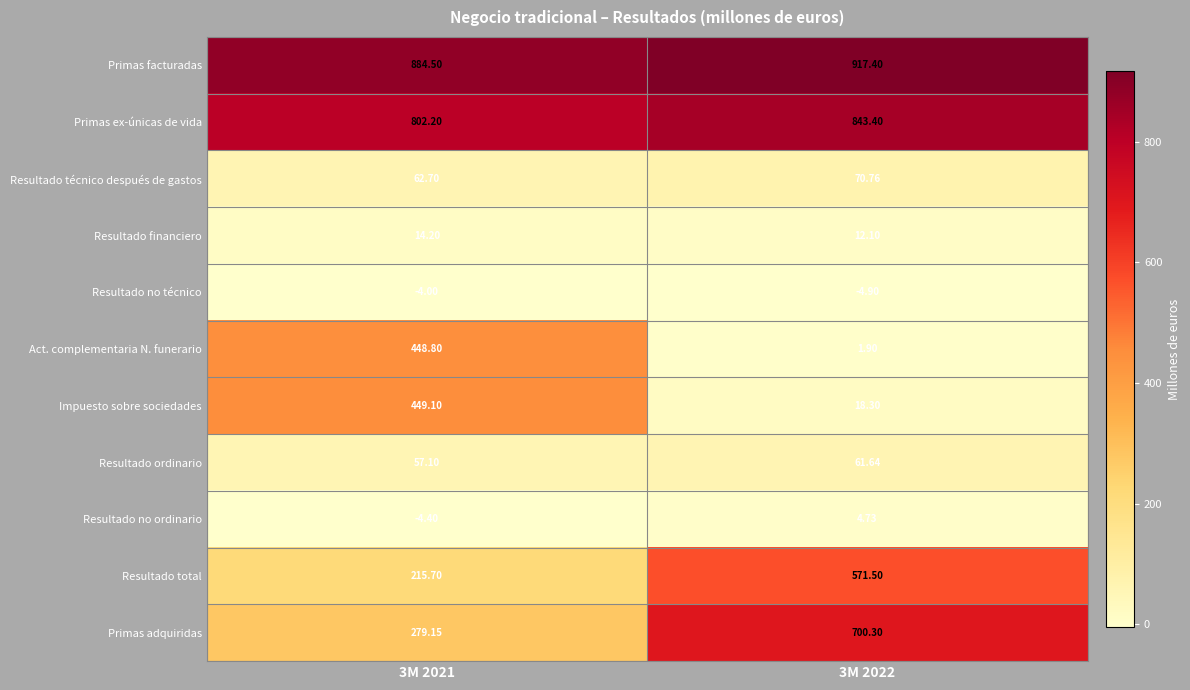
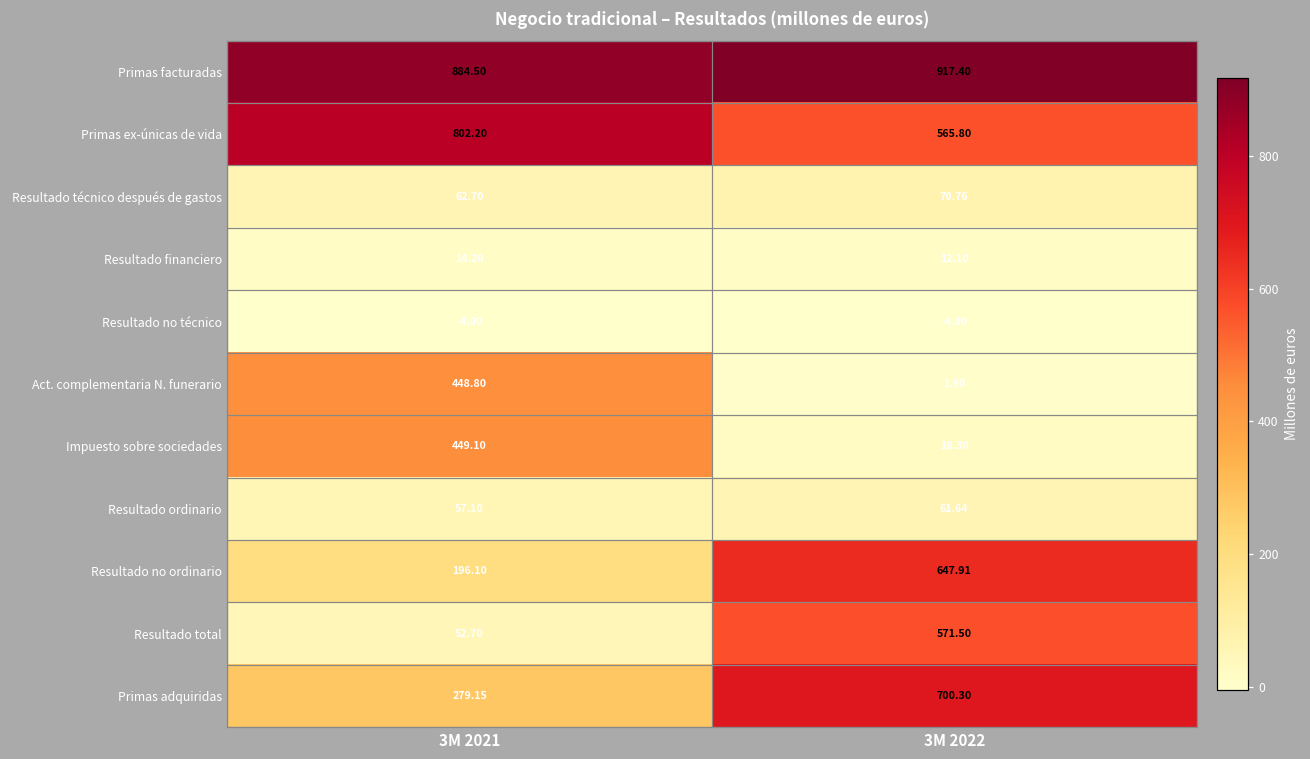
Primas ex-únicas de vida, 3M 2022: 843.40 -> 565.80
Resultado no ordinario, 3M 2021: -4.40 -> 196.10
Resultado no ordinario, 3M 2022: 4.73 -> 647.91
Resultado total, 3M 2021: 215.70 -> 52.70
